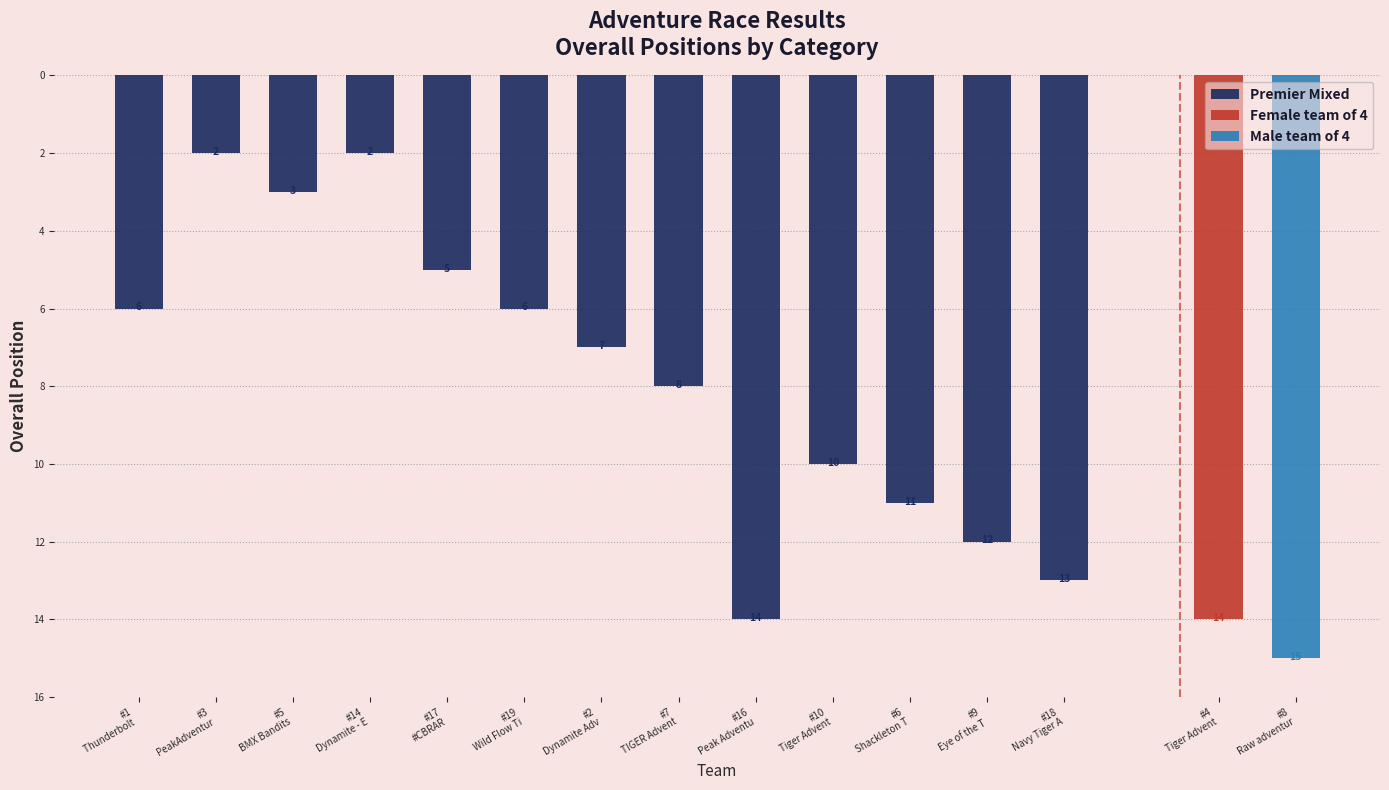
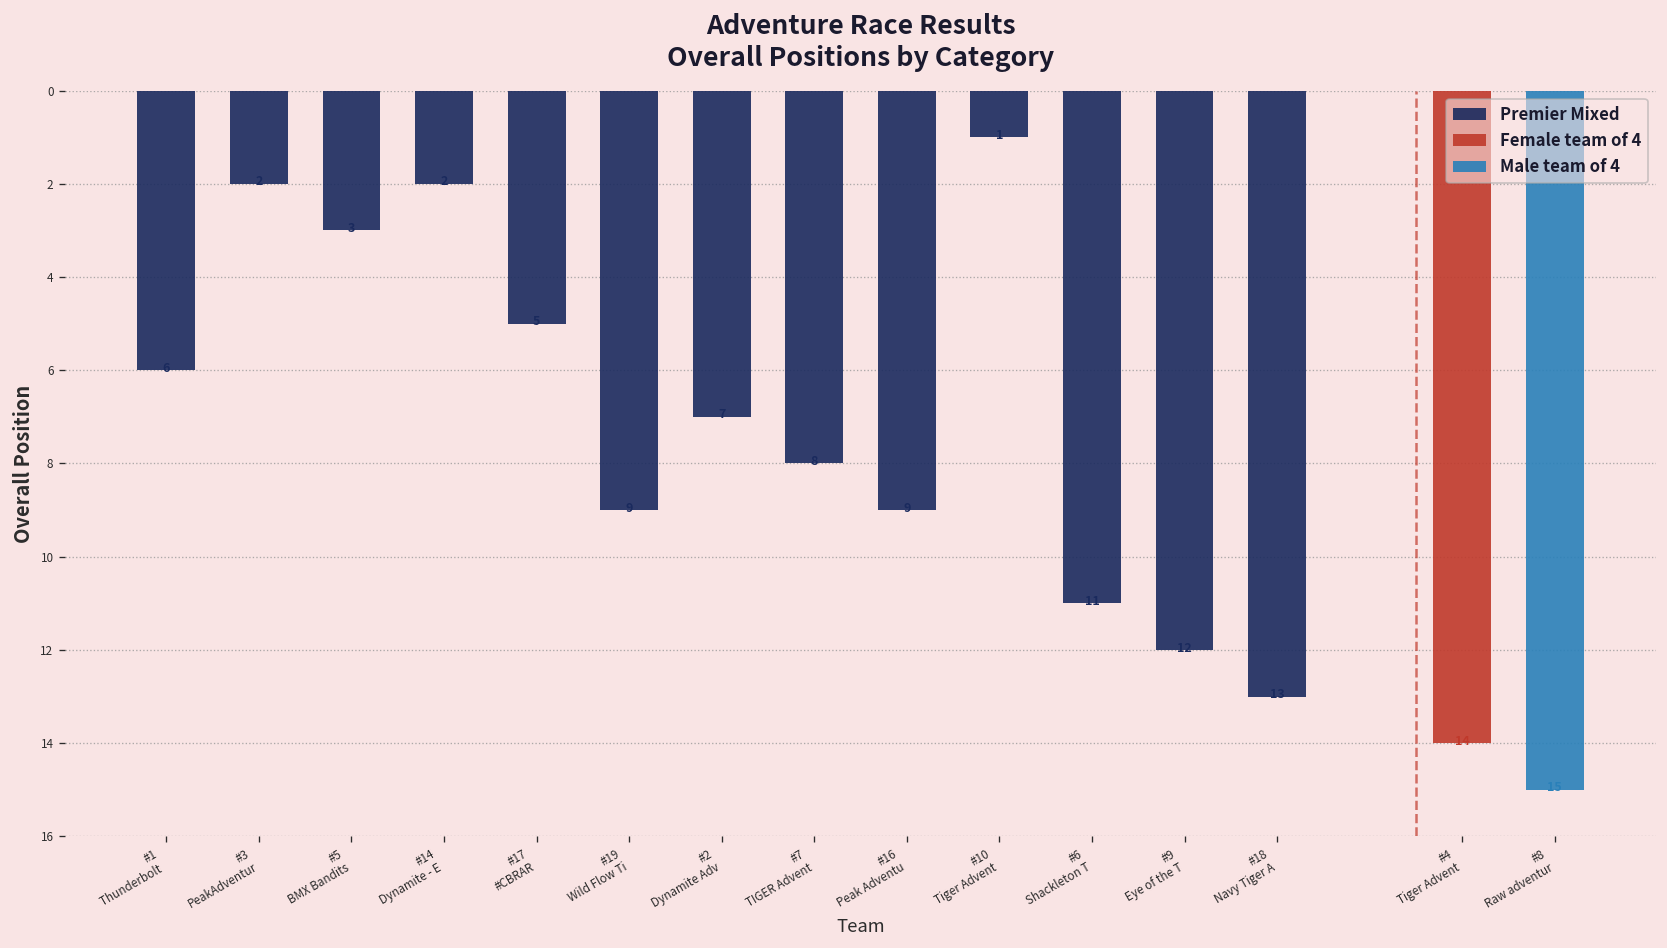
Premier Mixed, #19 Wild Flow Ti: 6 -> 9
Premier Mixed, #16 Peak Adventu: 14 -> 9
Premier Mixed, #10 Tiger Advent: 10 -> 1
